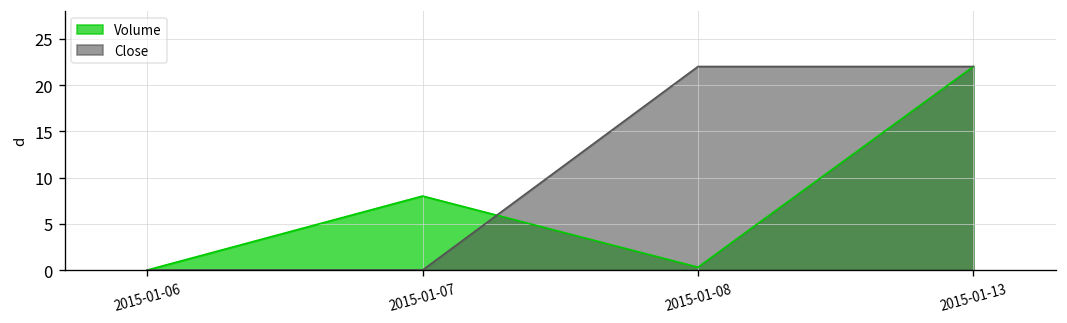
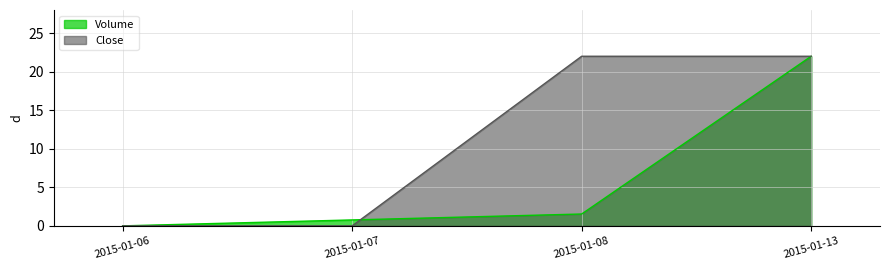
Volume, 2015-01-07: 8 -> 1
Volume, 2015-01-08: 0 -> 2
